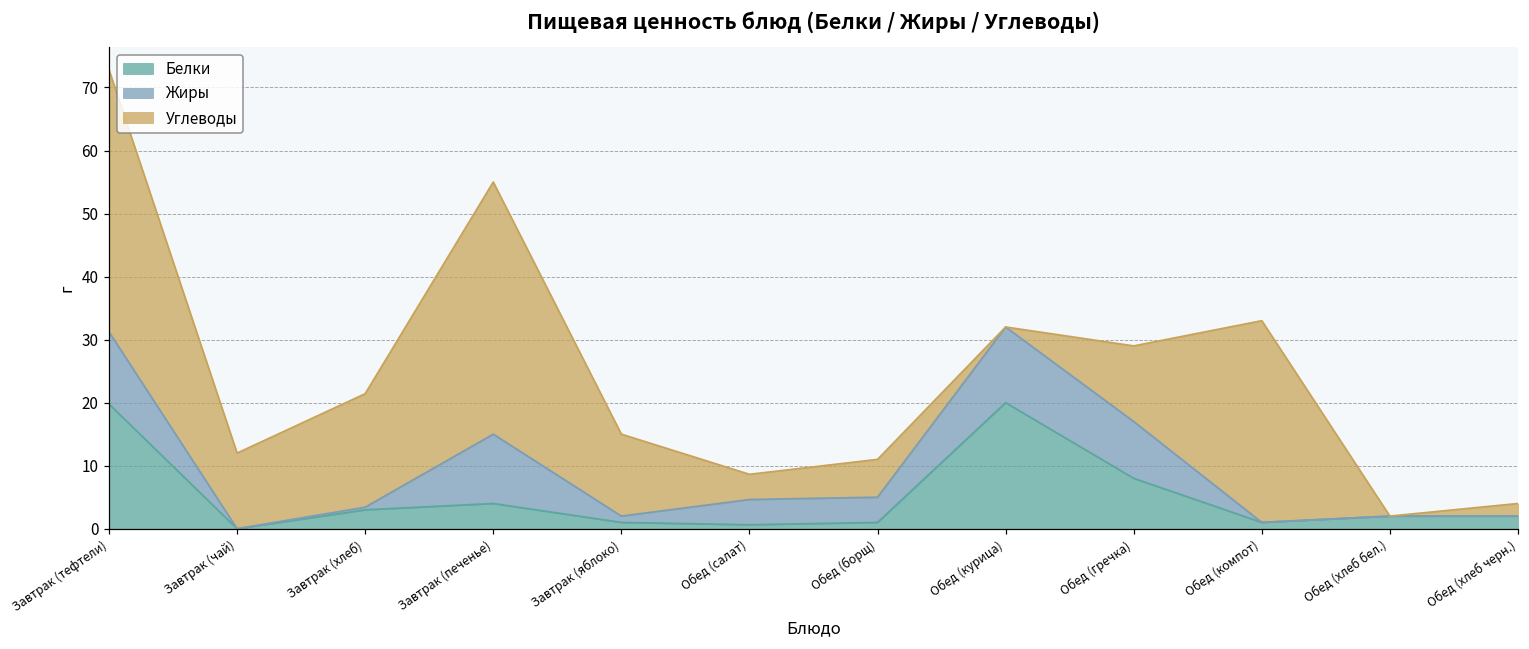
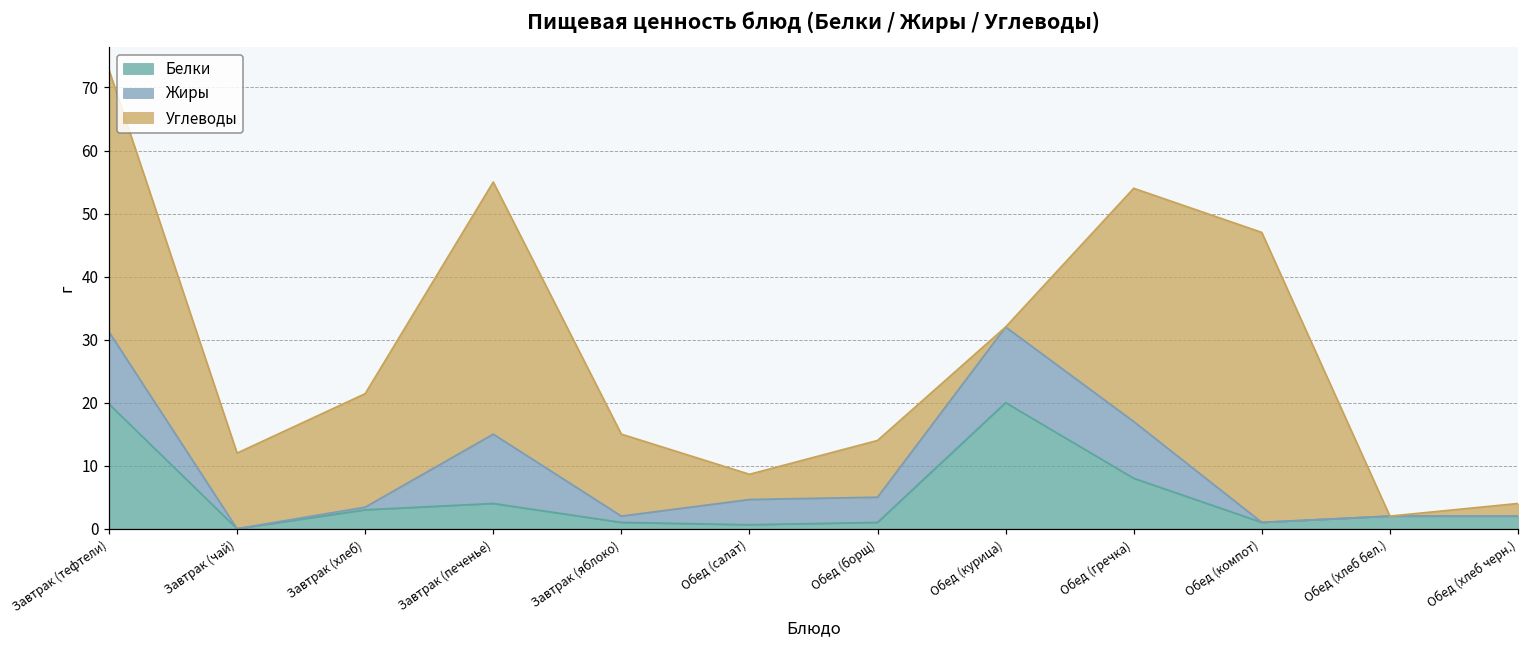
Углеводы, Обед (борщ): 6 -> 9
Углеводы, Обед (гречка): 12 -> 37
Углеводы, Обед (компот): 32 -> 46
